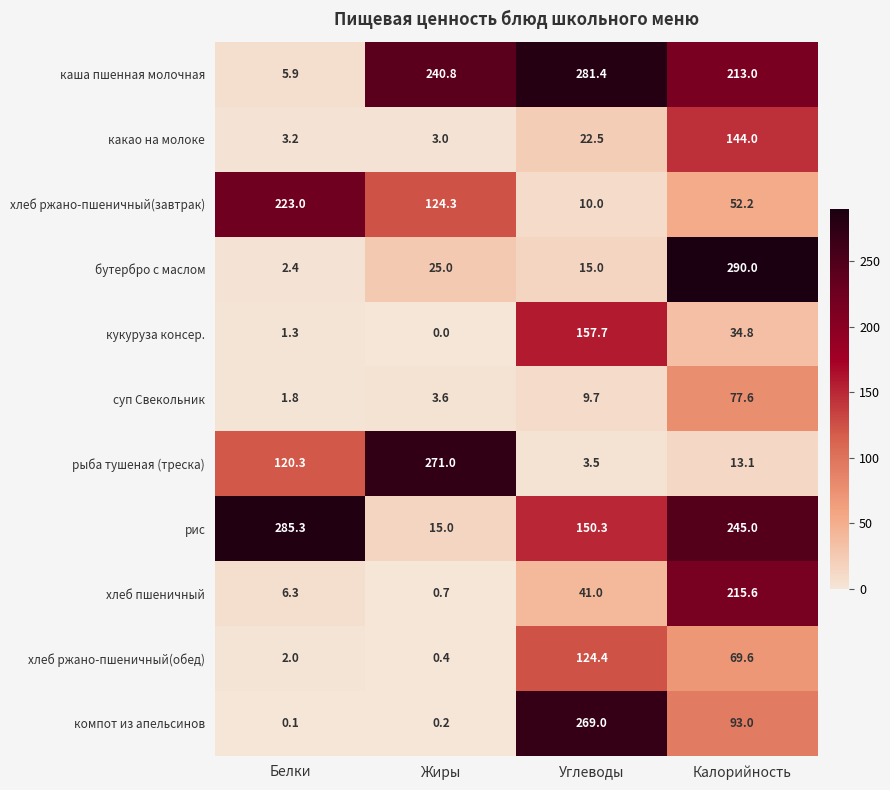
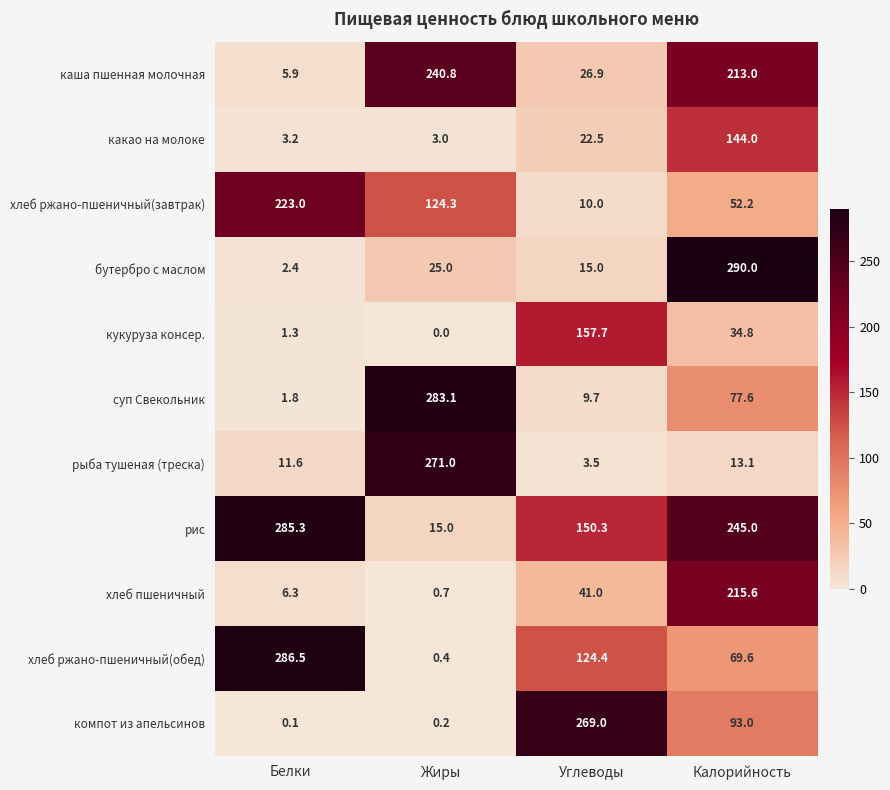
каша пшенная молочная, Углеводы: 281.4 -> 26.9
суп Свекольник, Жиры: 3.6 -> 283.1
рыба тушеная (треска), Белки: 120.3 -> 11.6
хлеб ржано-пшеничный(обед), Белки: 2.0 -> 286.5
